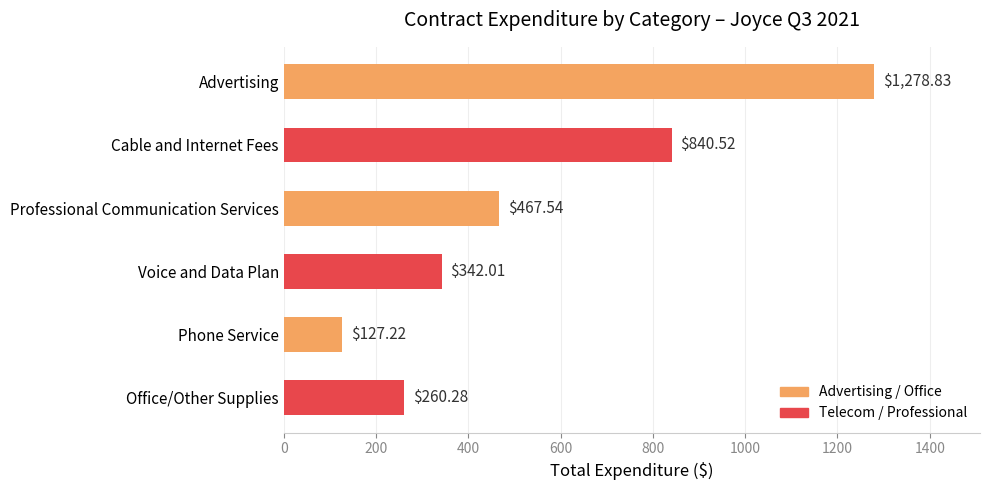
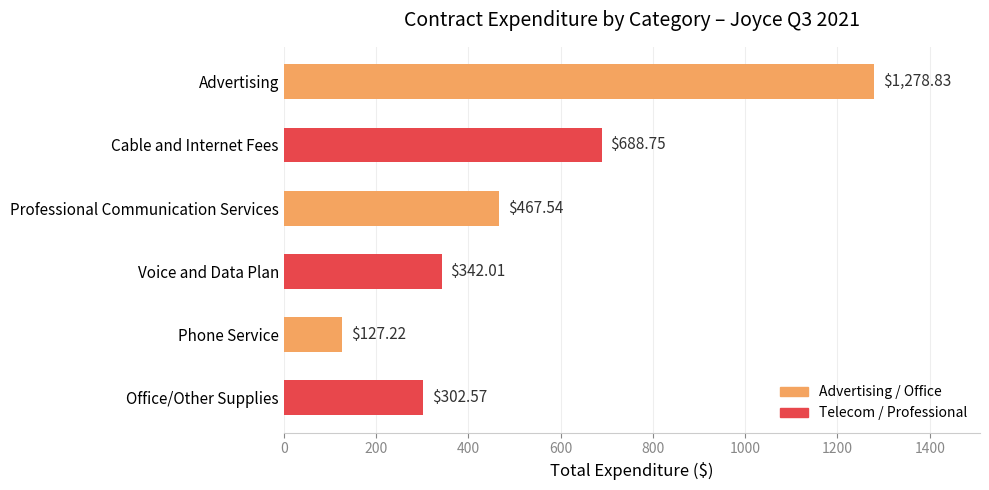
Cable and Internet Fees: $840.52 -> $688.75
Office/Other Supplies: $260.28 -> $302.57
